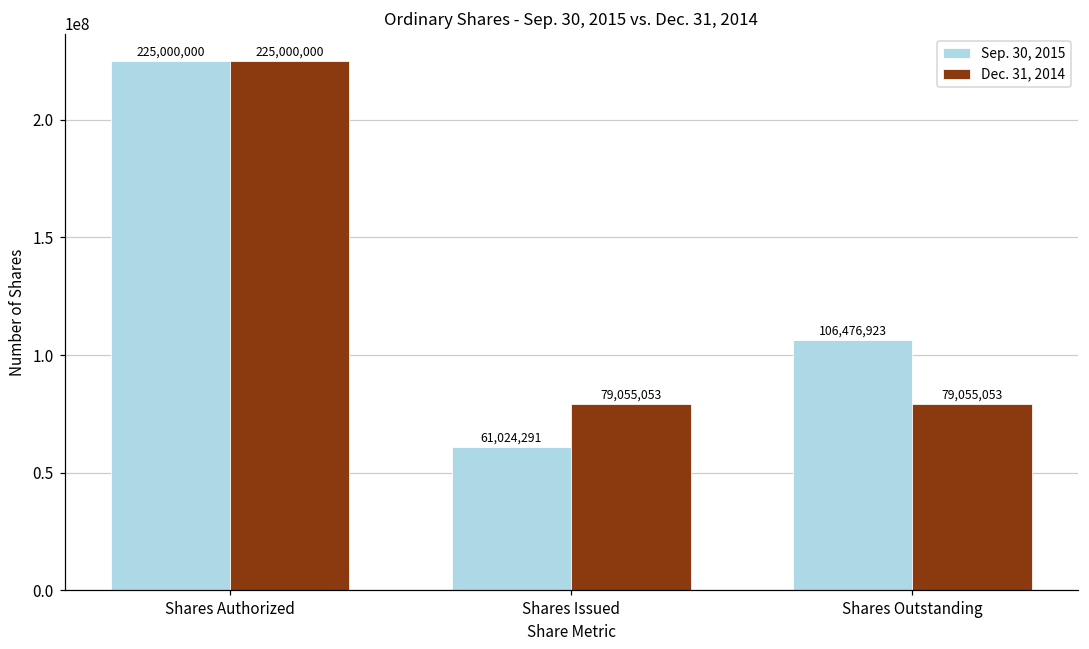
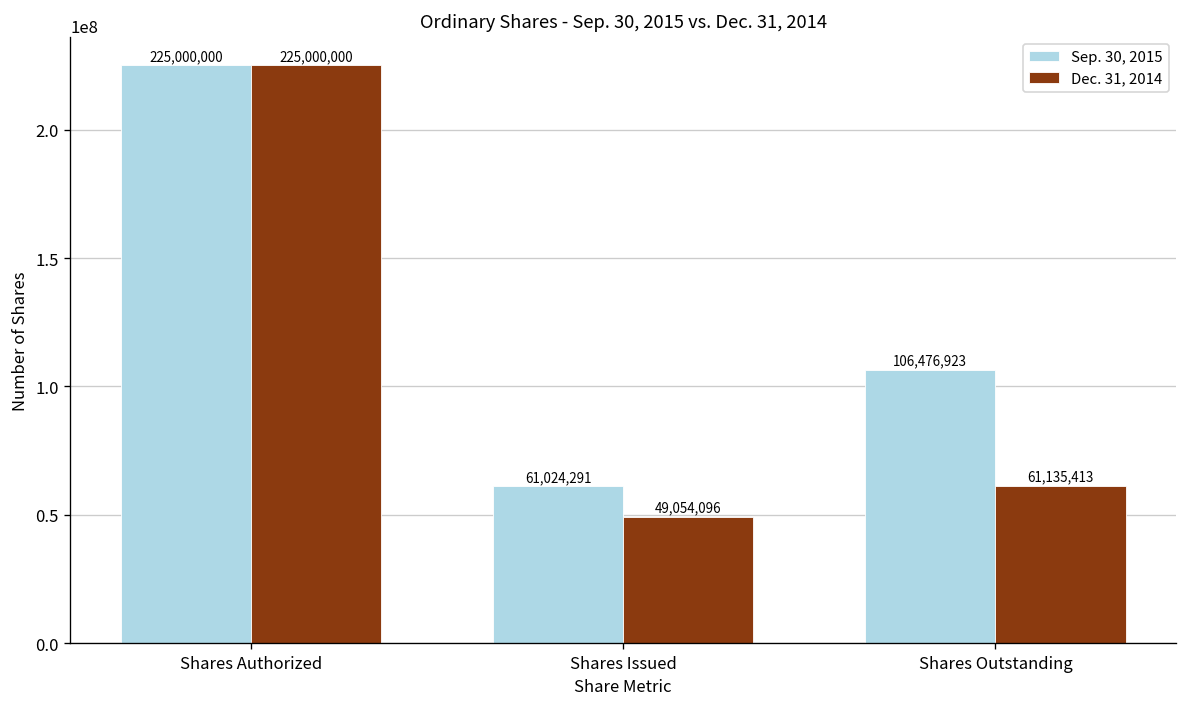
Dec. 31, 2014, Shares Issued: 79,055,053 -> 49,054,096
Dec. 31, 2014, Shares Outstanding: 79,055,053 -> 61,135,413
